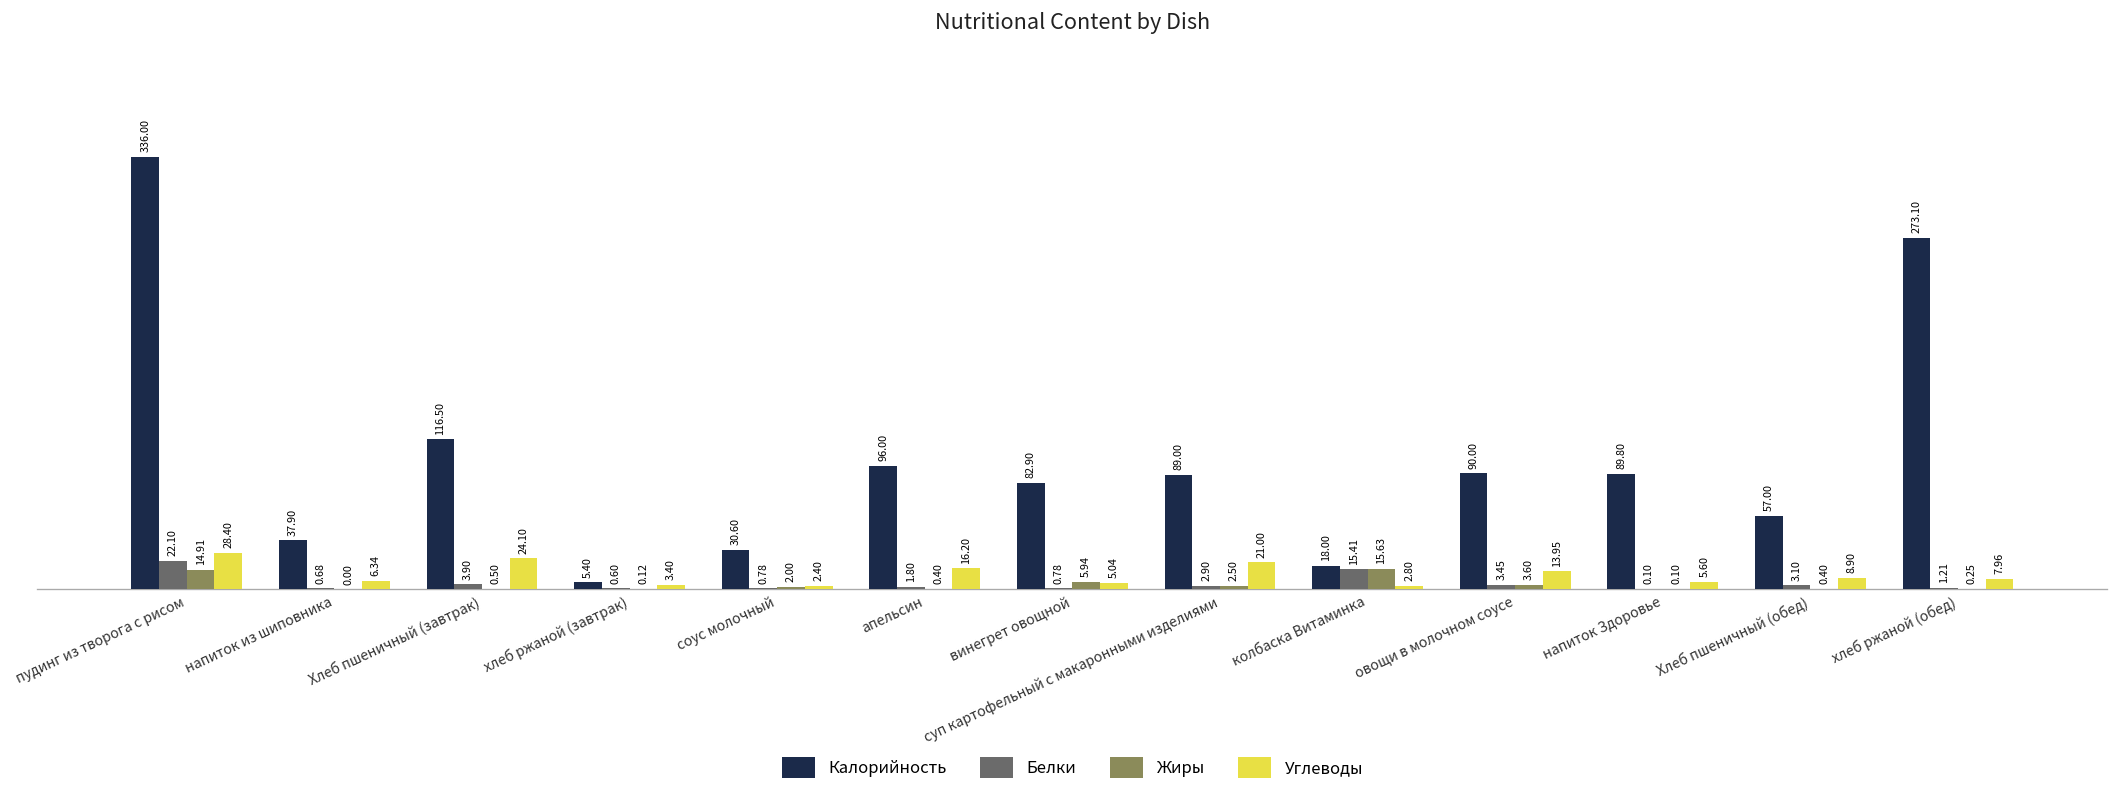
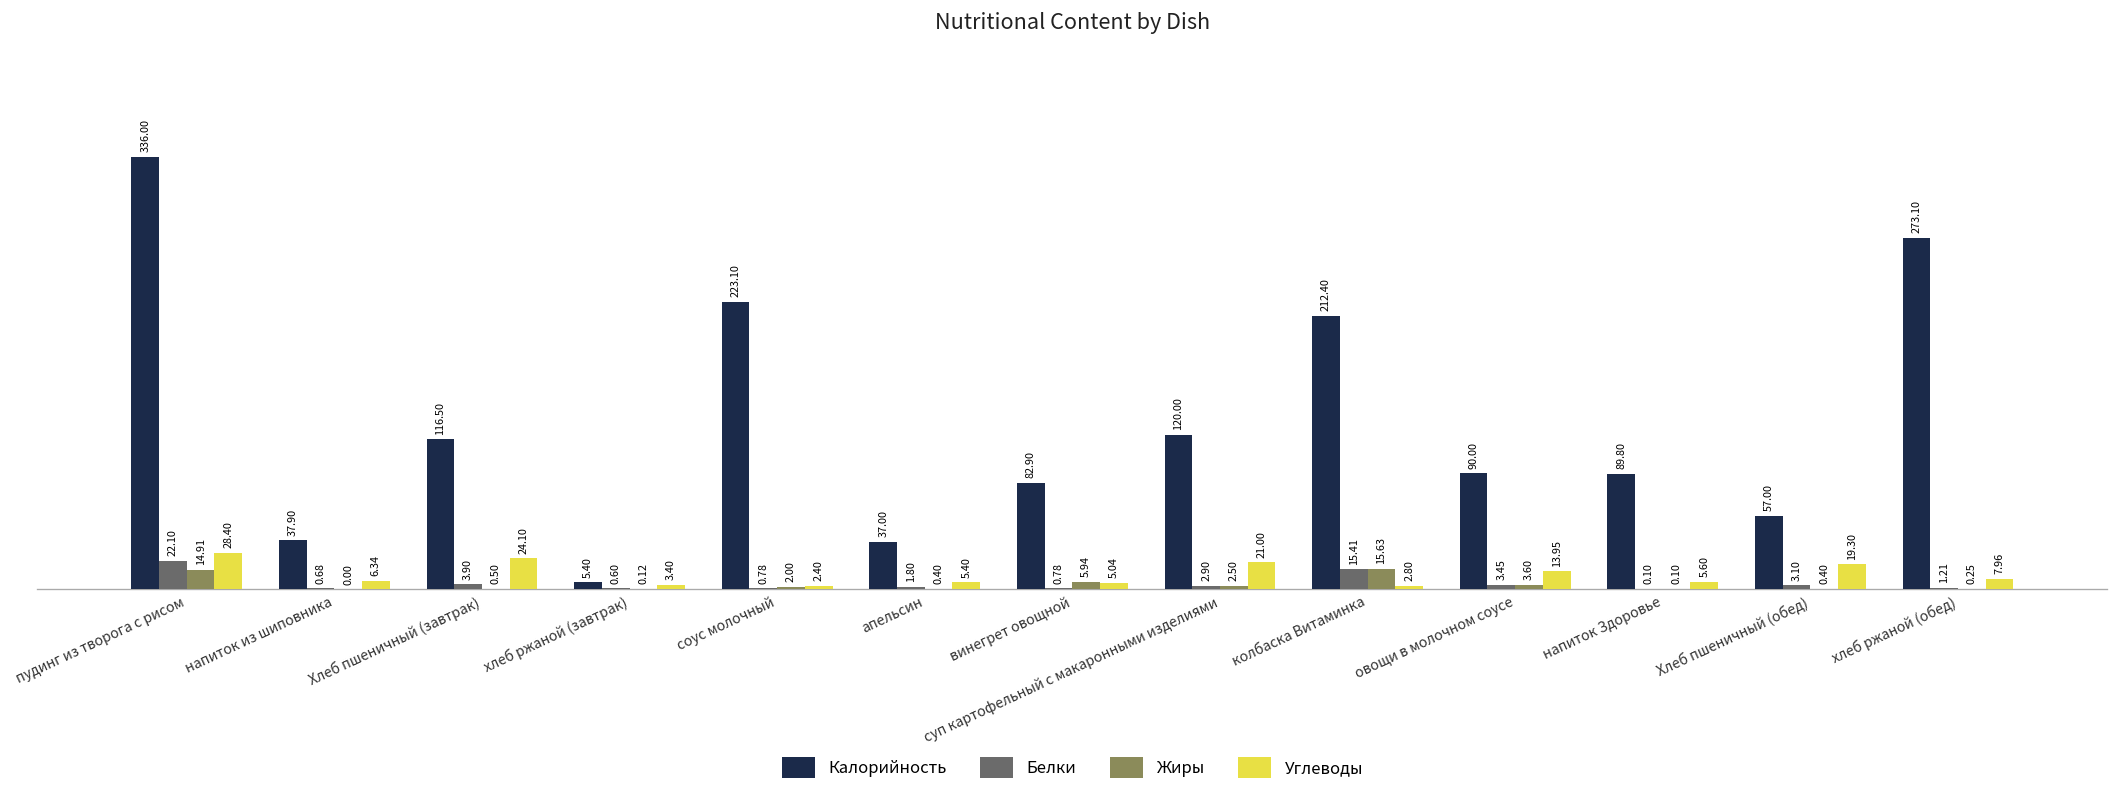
Калорийность, соус молочный: 30.60 -> 223.10
Калорийность, апельсин: 96.00 -> 37.00
Углеводы, апельсин: 16.20 -> 5.40
Калорийность, суп картофельный с макаронными изделиями: 89.00 -> 120.00
Калорийность, колбаска Витаминка: 18.00 -> 212.40
Углеводы, Хлеб пшеничный (обед): 8.90 -> 19.30
